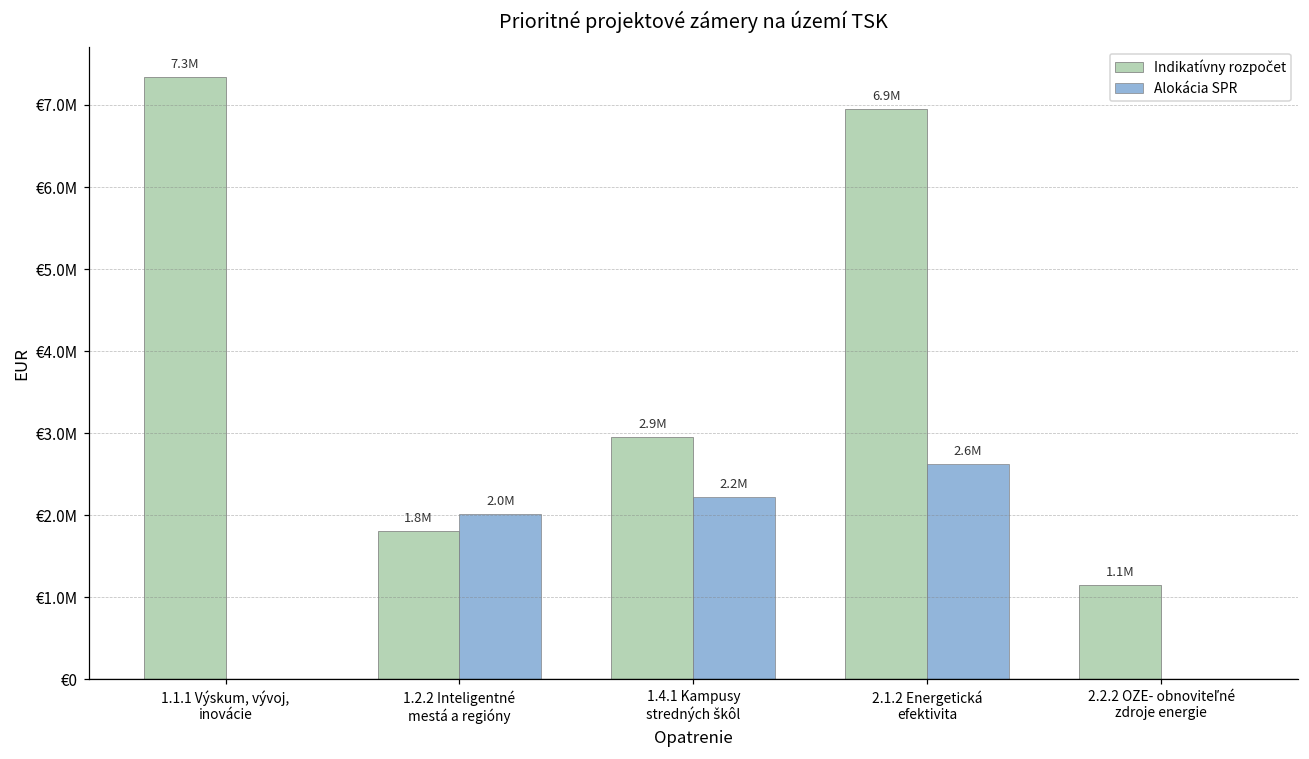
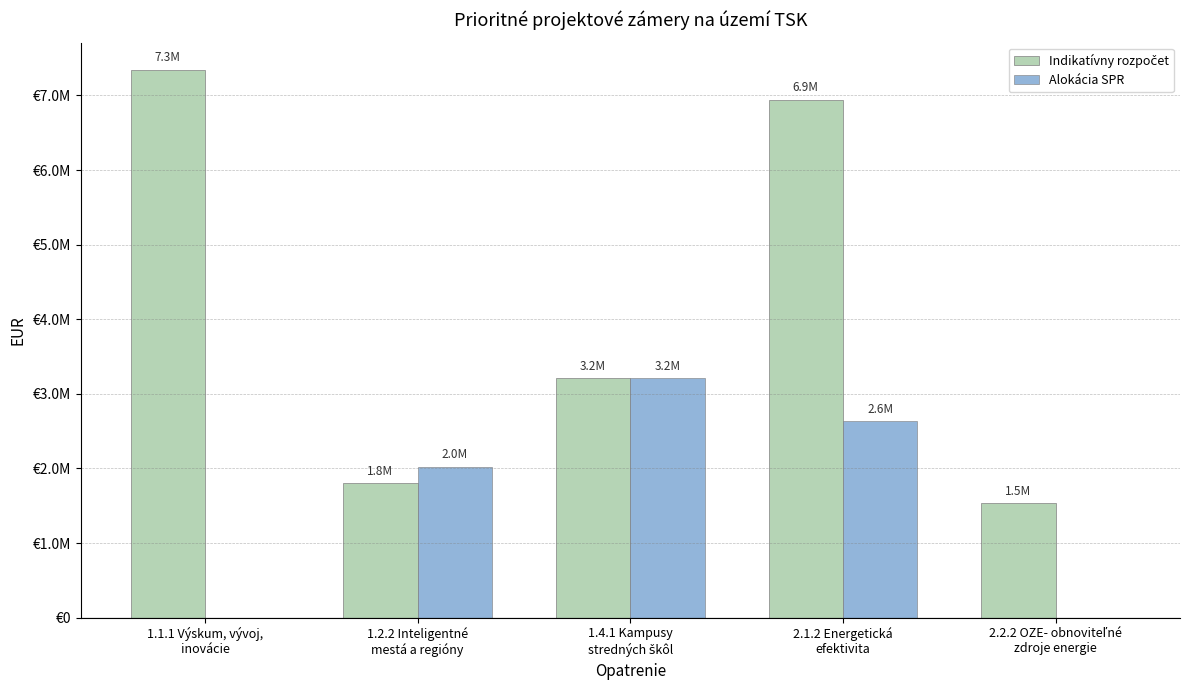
Indikatívny rozpočet, 1.4.1 Kampusy stredných škôl: 2.9M -> 3.2M
Alokácia SPR, 1.4.1 Kampusy stredných škôl: 2.2M -> 3.2M
Indikatívny rozpočet, 2.2.2 OZE- obnoviteľné zdroje energie: 1.1M -> 1.5M
